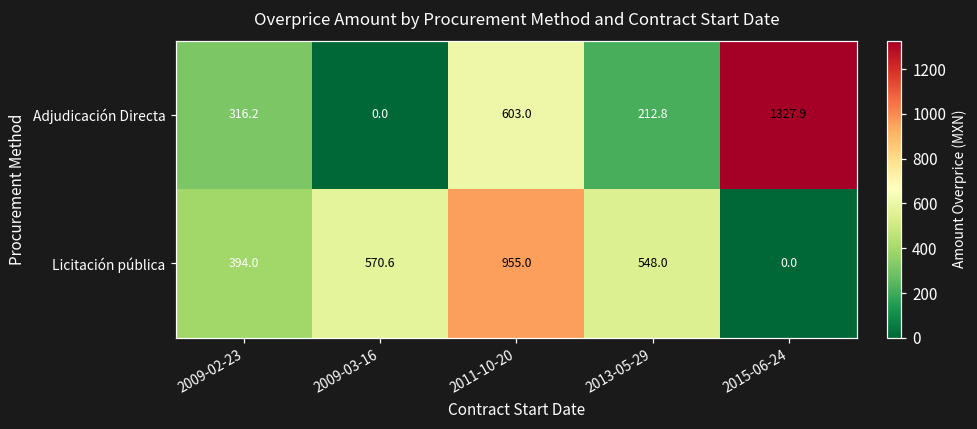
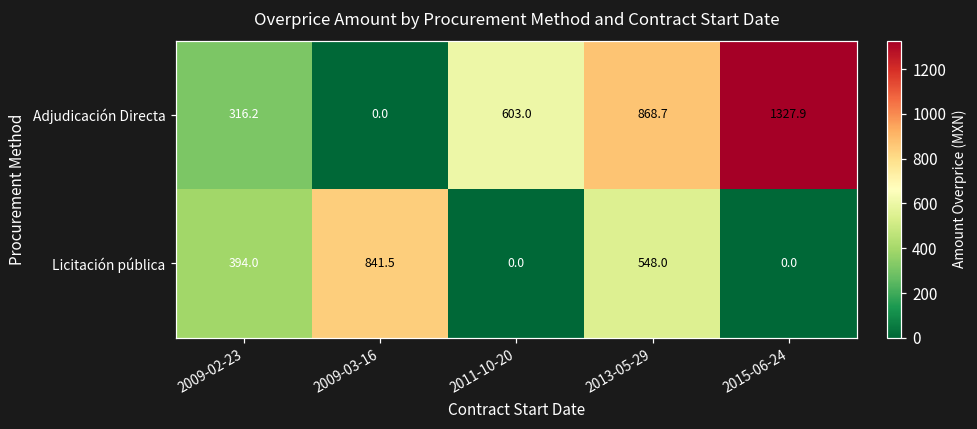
Adjudicación Directa, 2013-05-29: 212.8 -> 868.7
Licitación pública, 2009-03-16: 570.6 -> 841.5
Licitación pública, 2011-10-20: 955.0 -> 0.0
